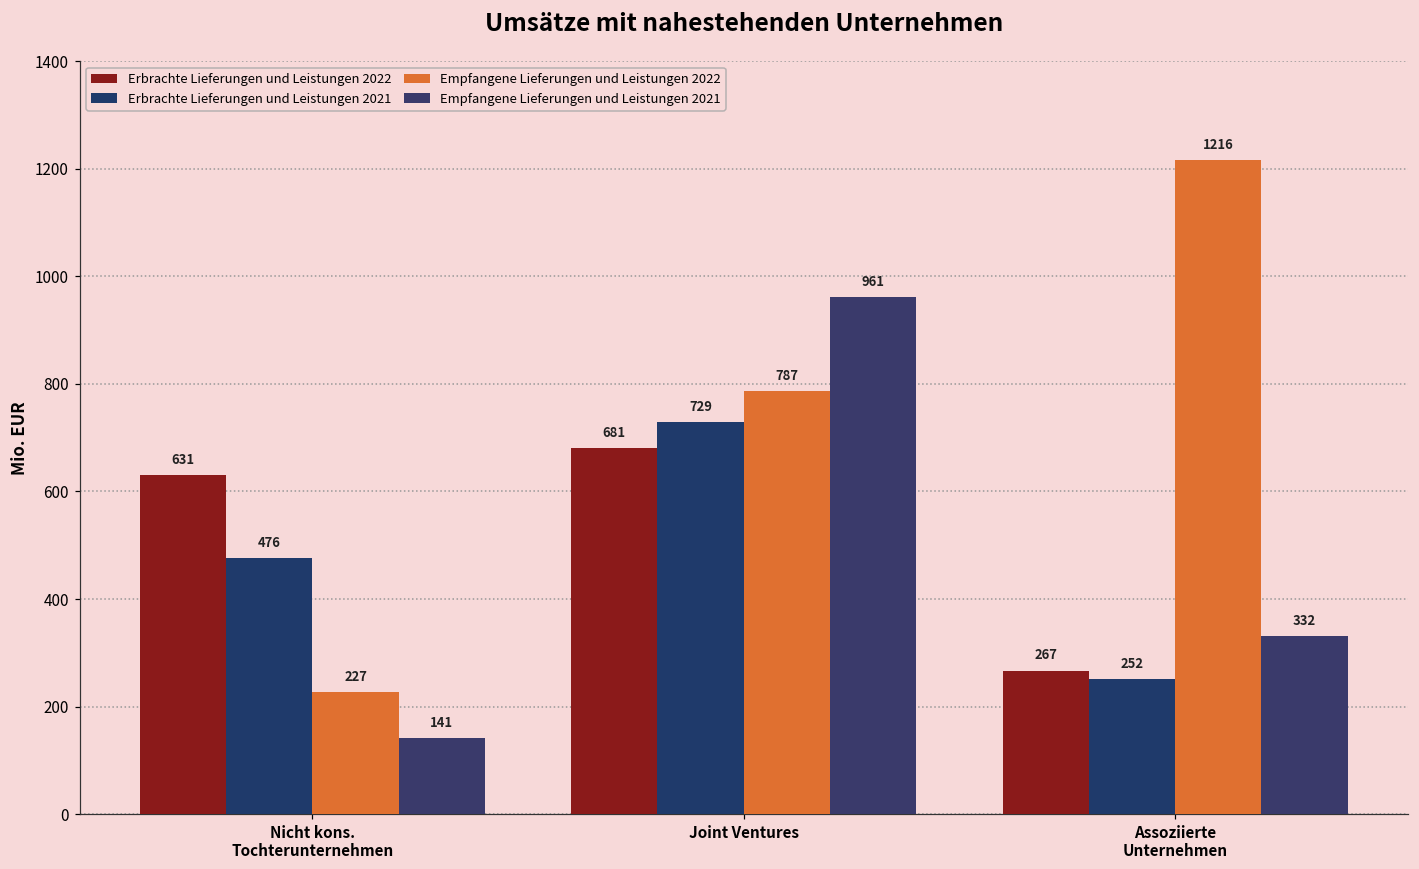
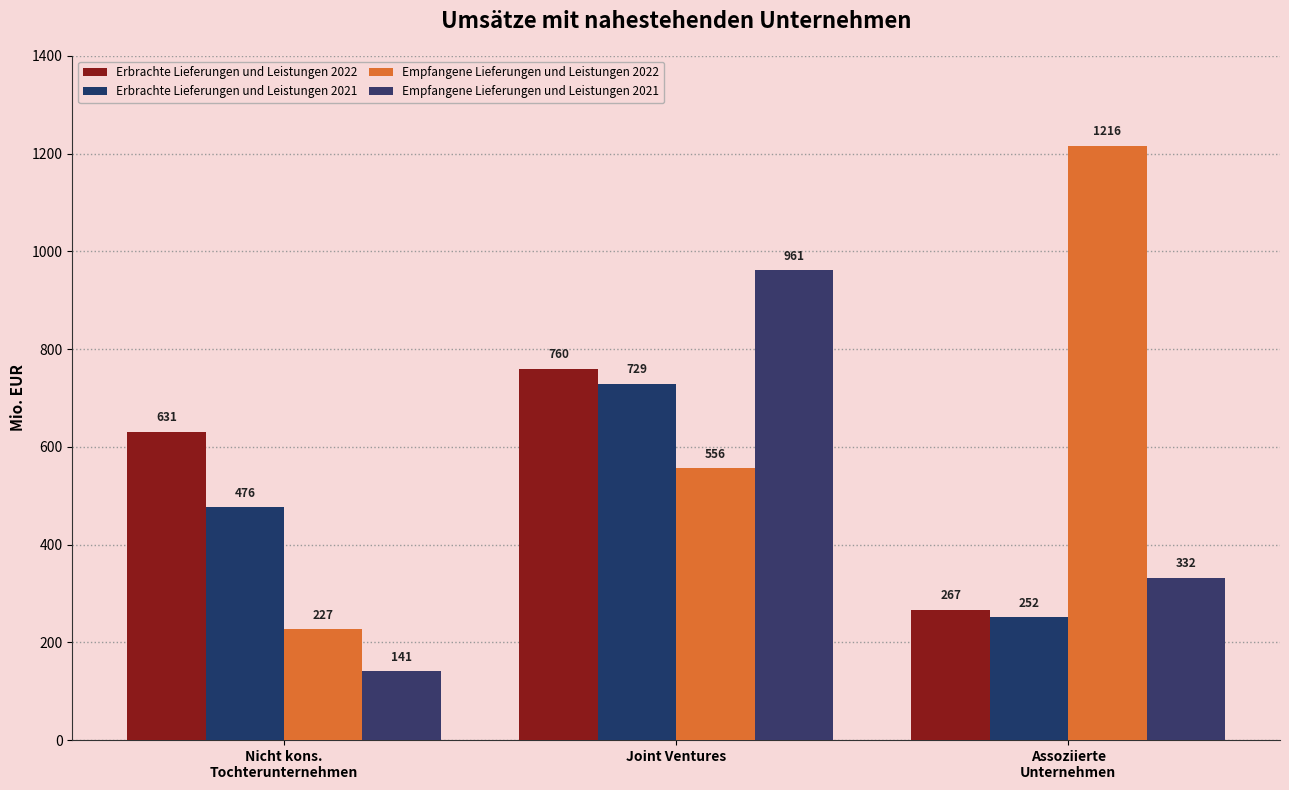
Erbrachte Lieferungen und Leistungen 2022, Joint Ventures: 681 -> 760
Empfangene Lieferungen und Leistungen 2022, Joint Ventures: 787 -> 556
